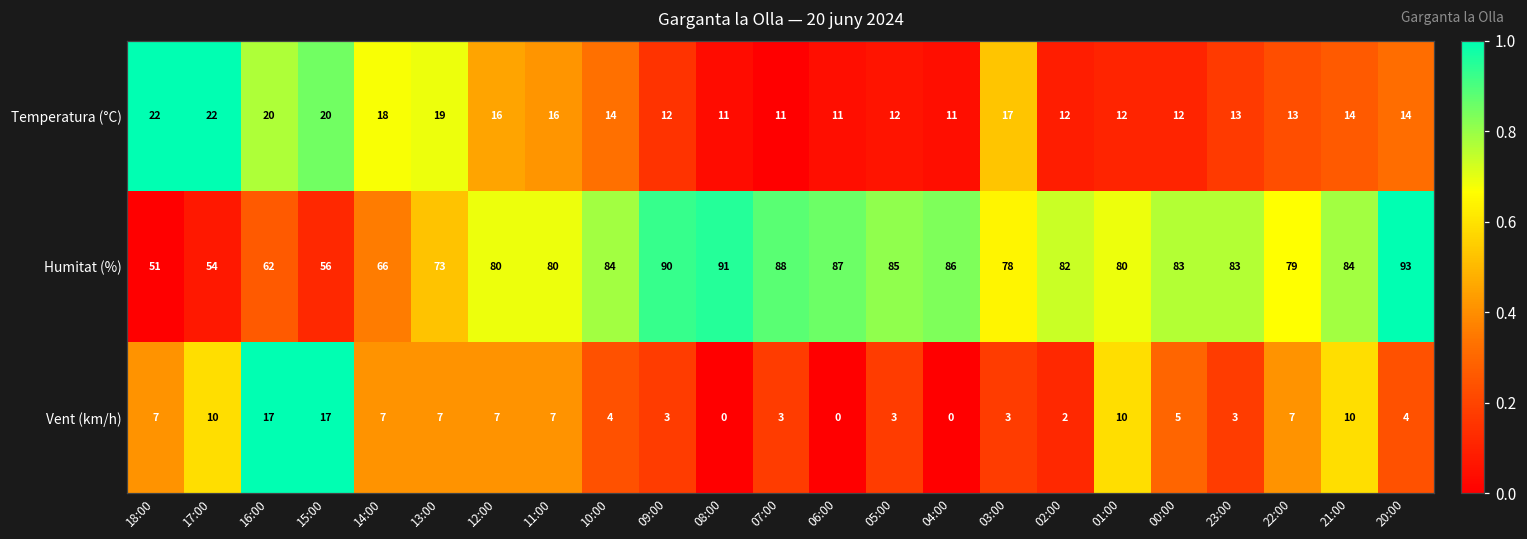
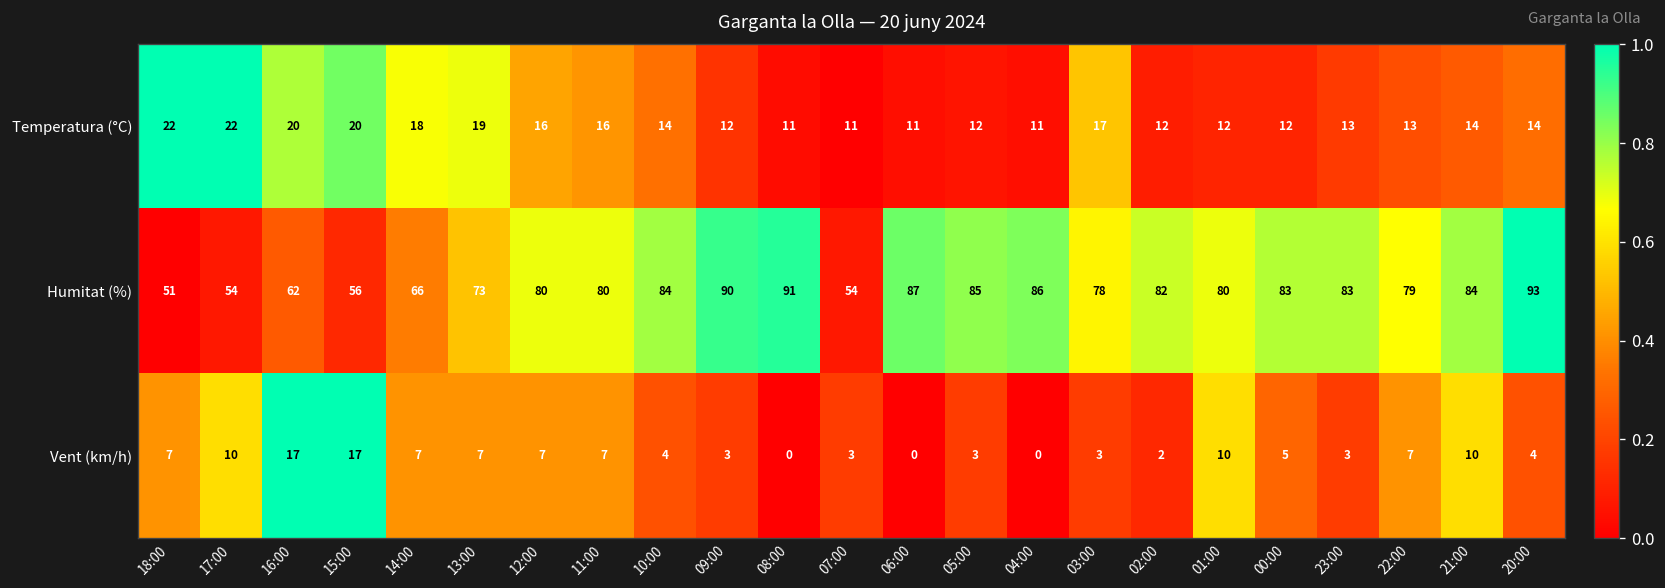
Humitat (%), 07:00: 88 -> 54
